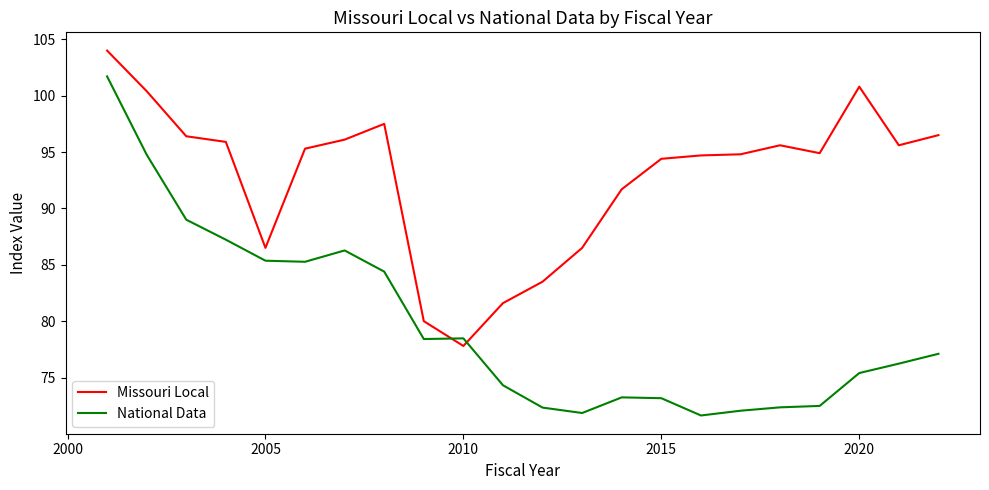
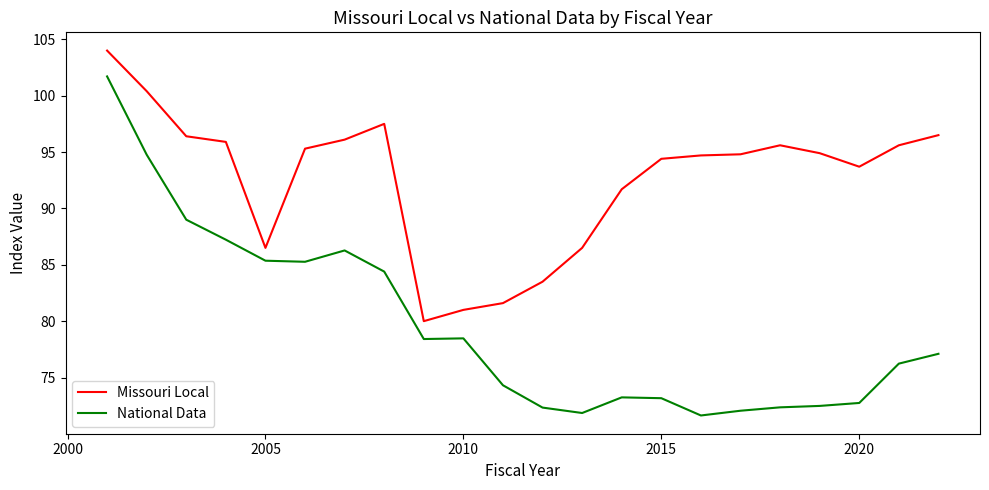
Missouri Local, 2010: 77.8 -> 81.0
Missouri Local, 2020: 100.8 -> 93.7
National Data, 2020: 75.4 -> 72.7
